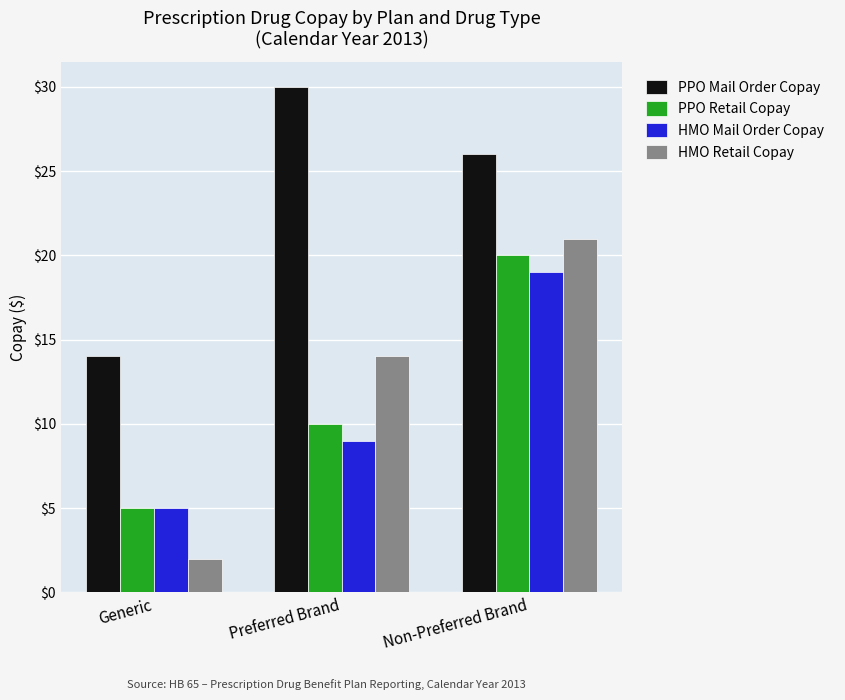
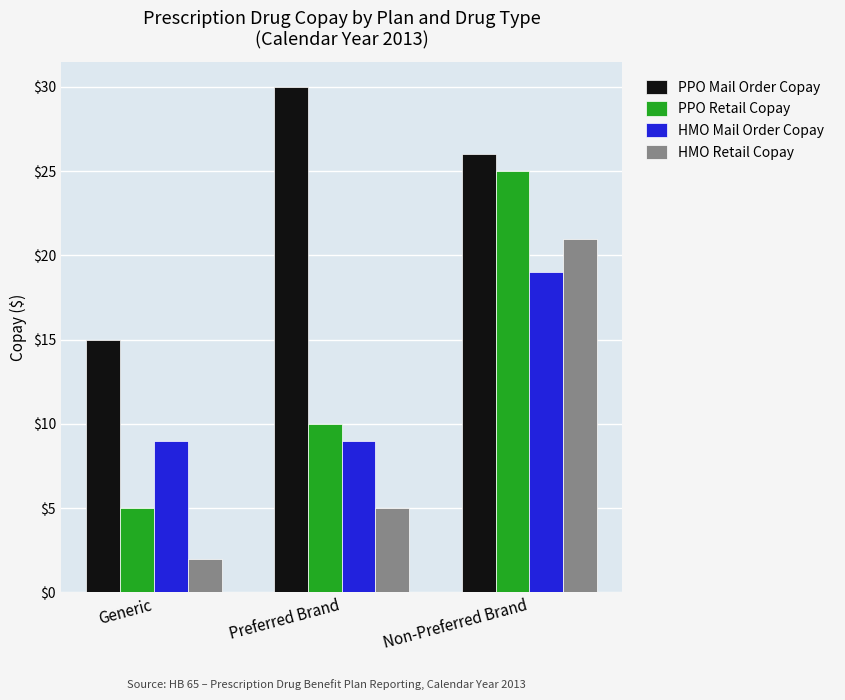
PPO Mail Order Copay, Generic: $14 -> $15
HMO Mail Order Copay, Generic: $5 -> $9
HMO Retail Copay, Preferred Brand: $14 -> $5
PPO Retail Copay, Non-Preferred Brand: $20 -> $25
